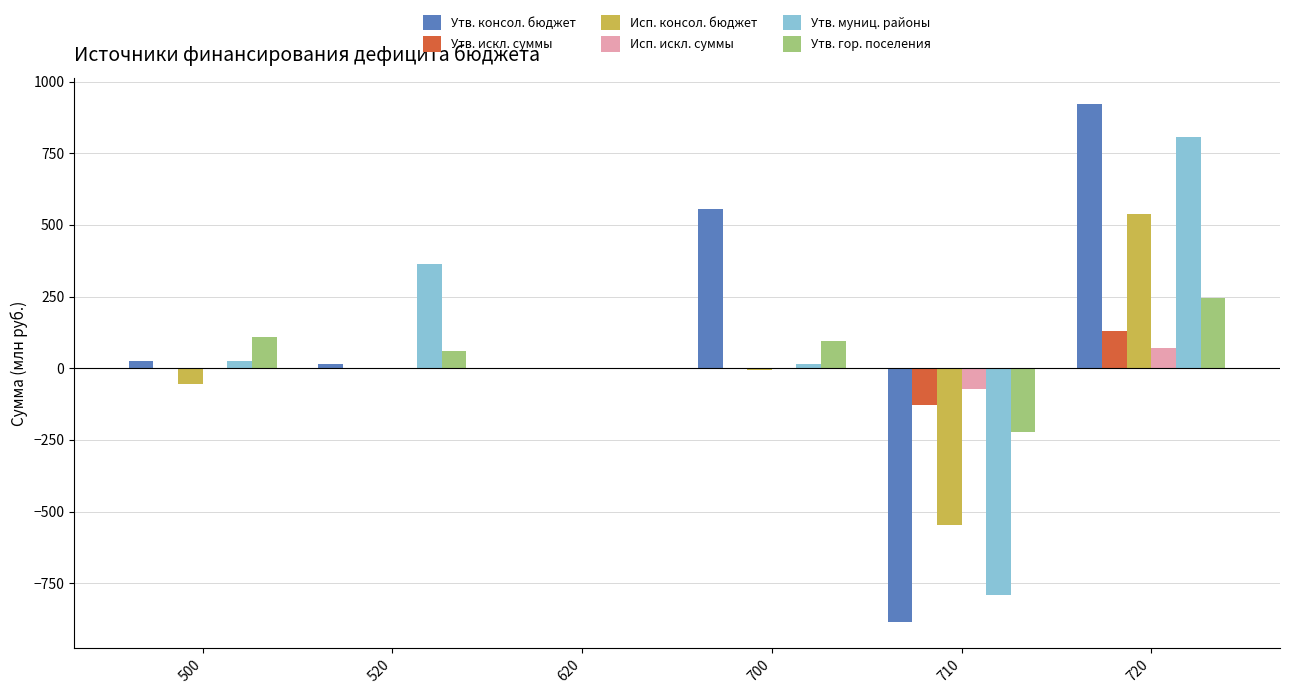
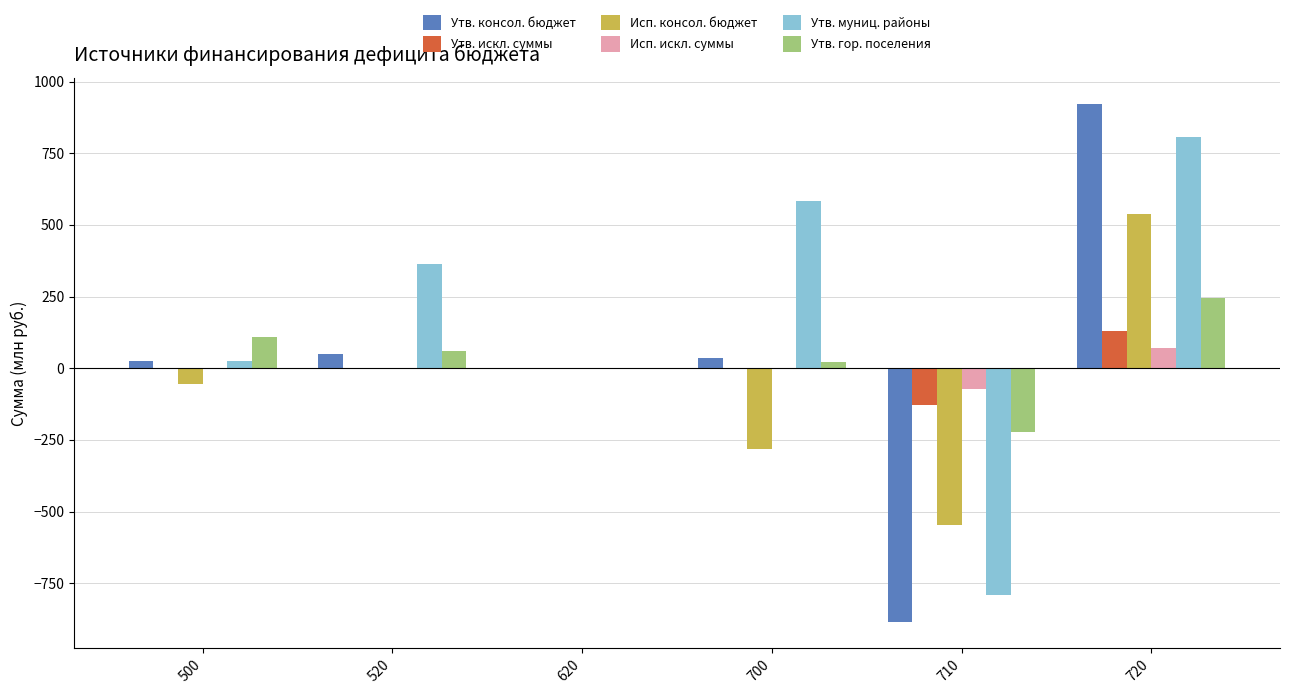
Утв. консол. бюджет, 520: 20 -> 50
Утв. консол. бюджет, 700: 560 -> 40
Исп. консол. бюджет, 700: -10 -> -280
Утв. муниц. районы, 700: 10 -> 580
Утв. гор. поселения, 700: 100 -> 20
